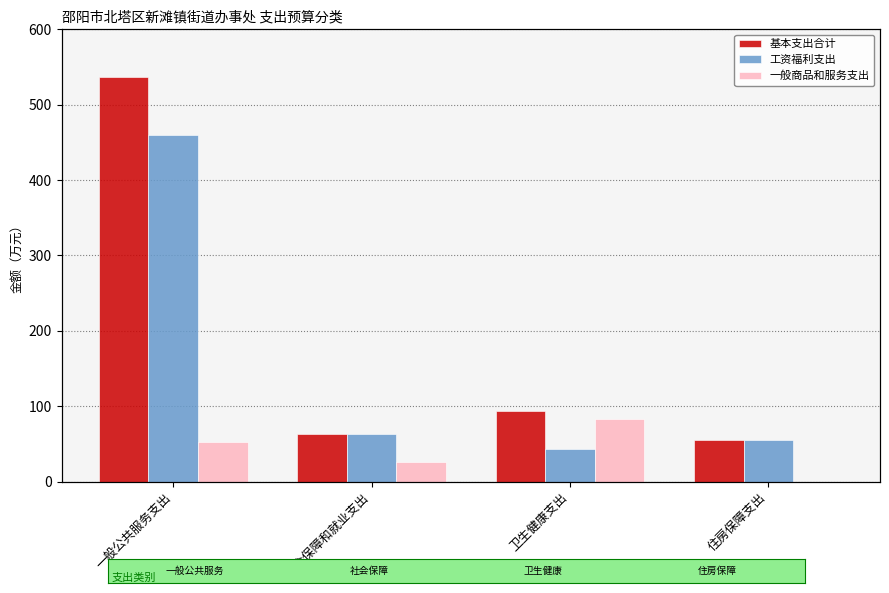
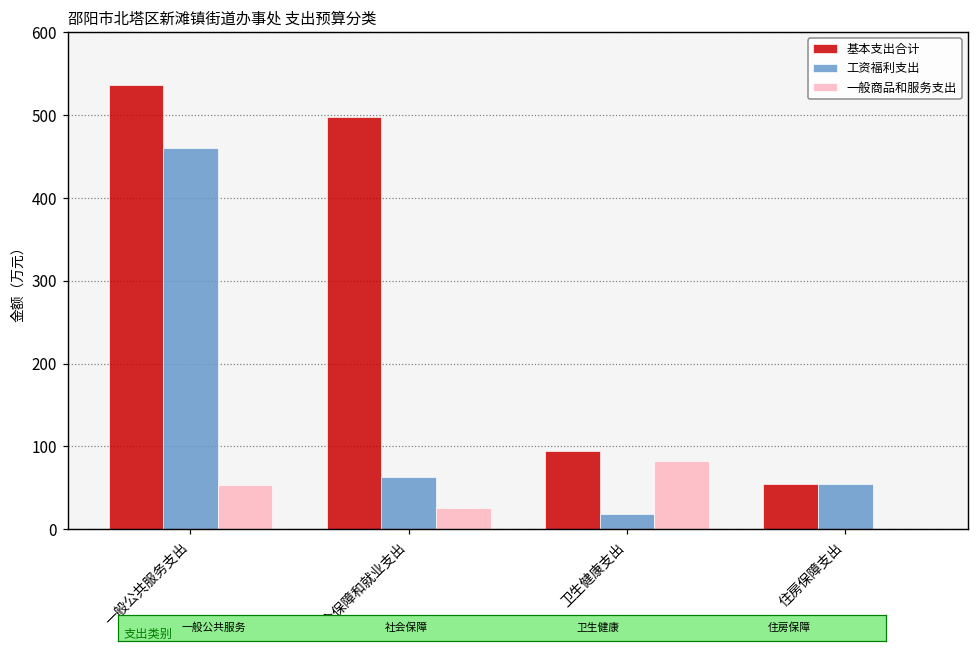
基本支出合计, 社会保障和就业支出: 60 -> 500
工资福利支出, 卫生健康支出: 40 -> 20
